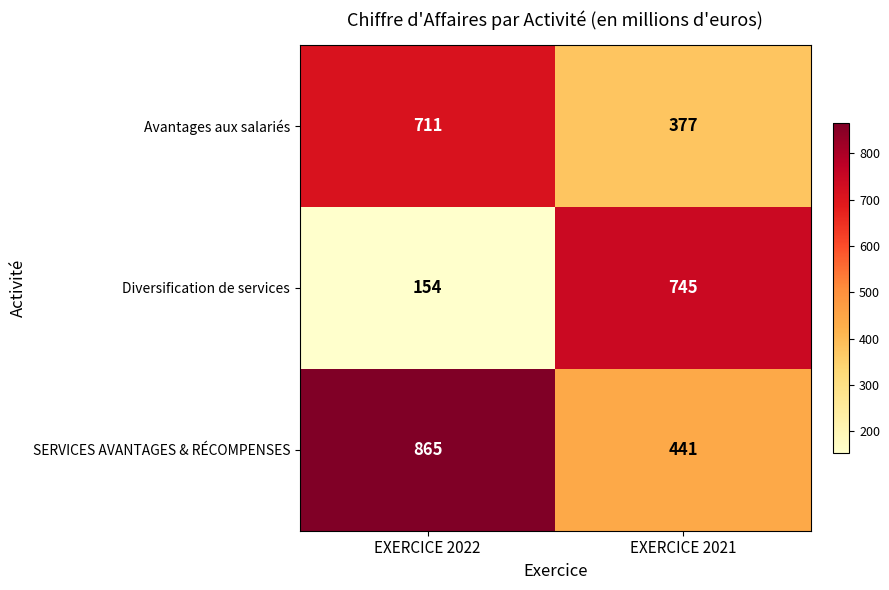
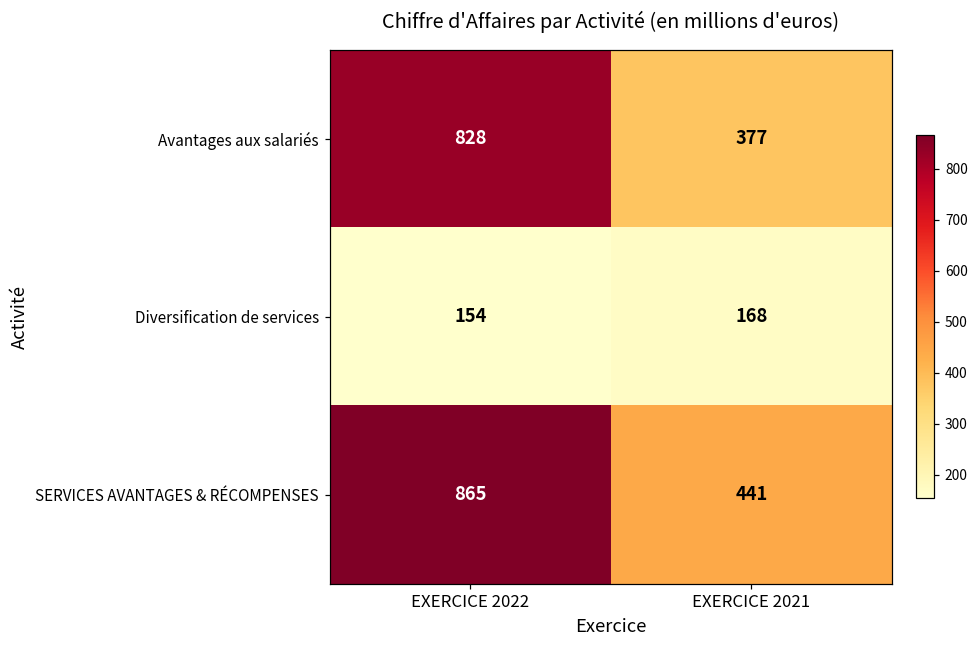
Avantages aux salariés, EXERCICE 2022: 711 -> 828
Diversification de services, EXERCICE 2021: 745 -> 168
